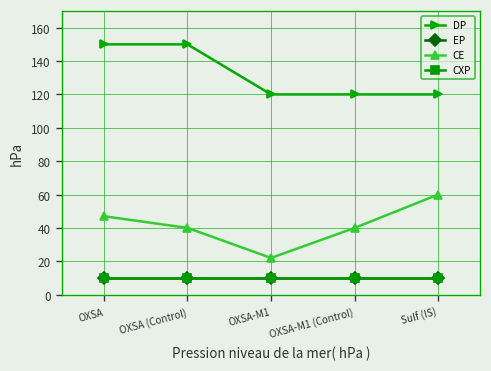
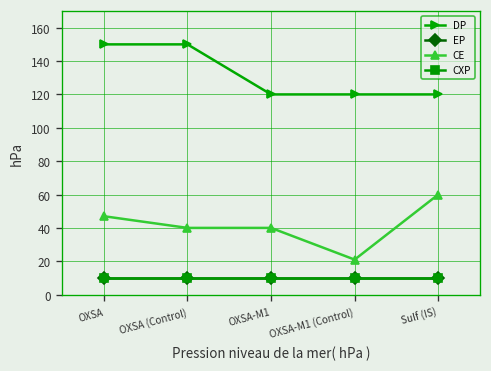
CE, OXSA-M1: 22 -> 40
CE, OXSA-M1 (Control): 40 -> 21
